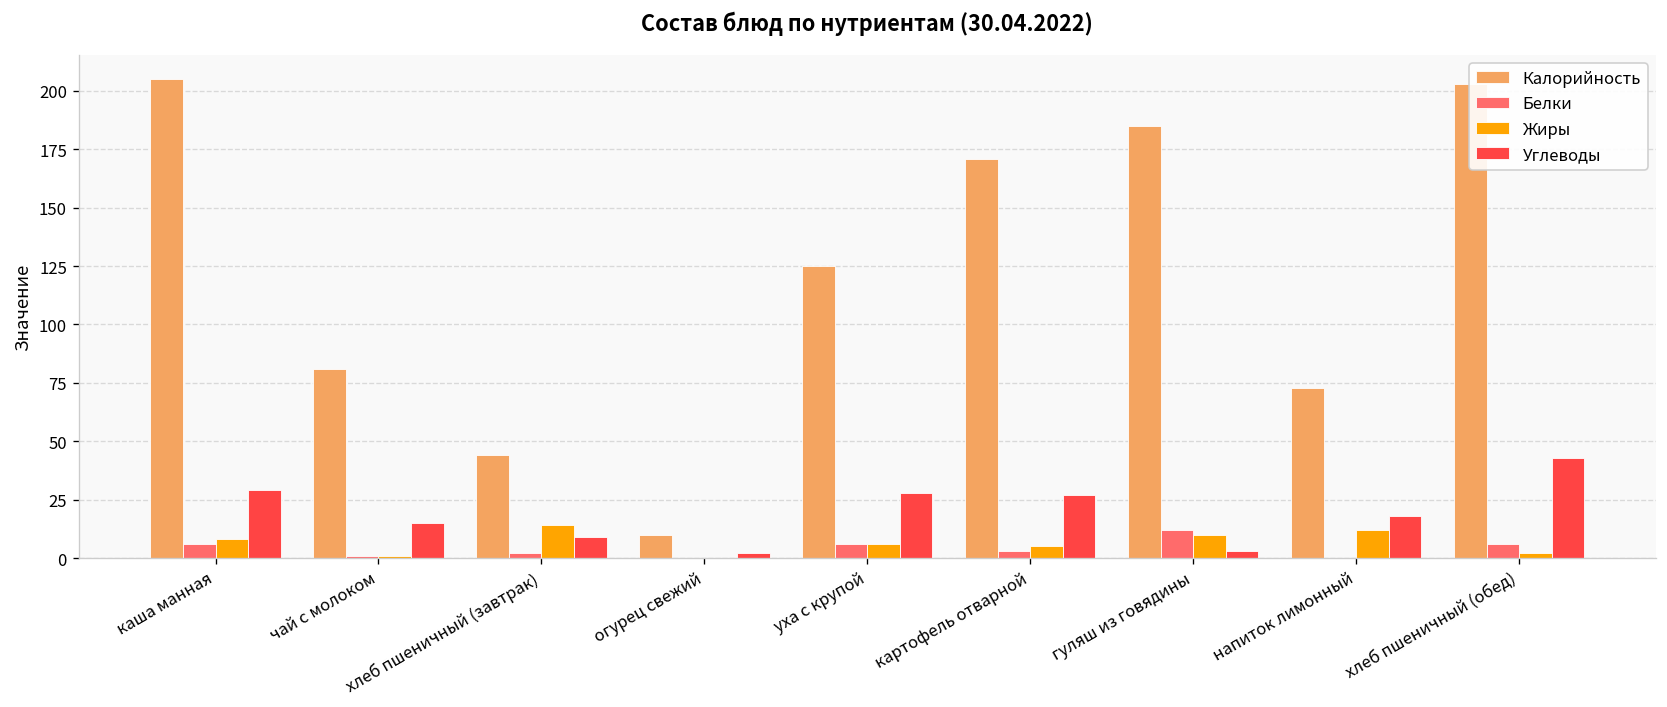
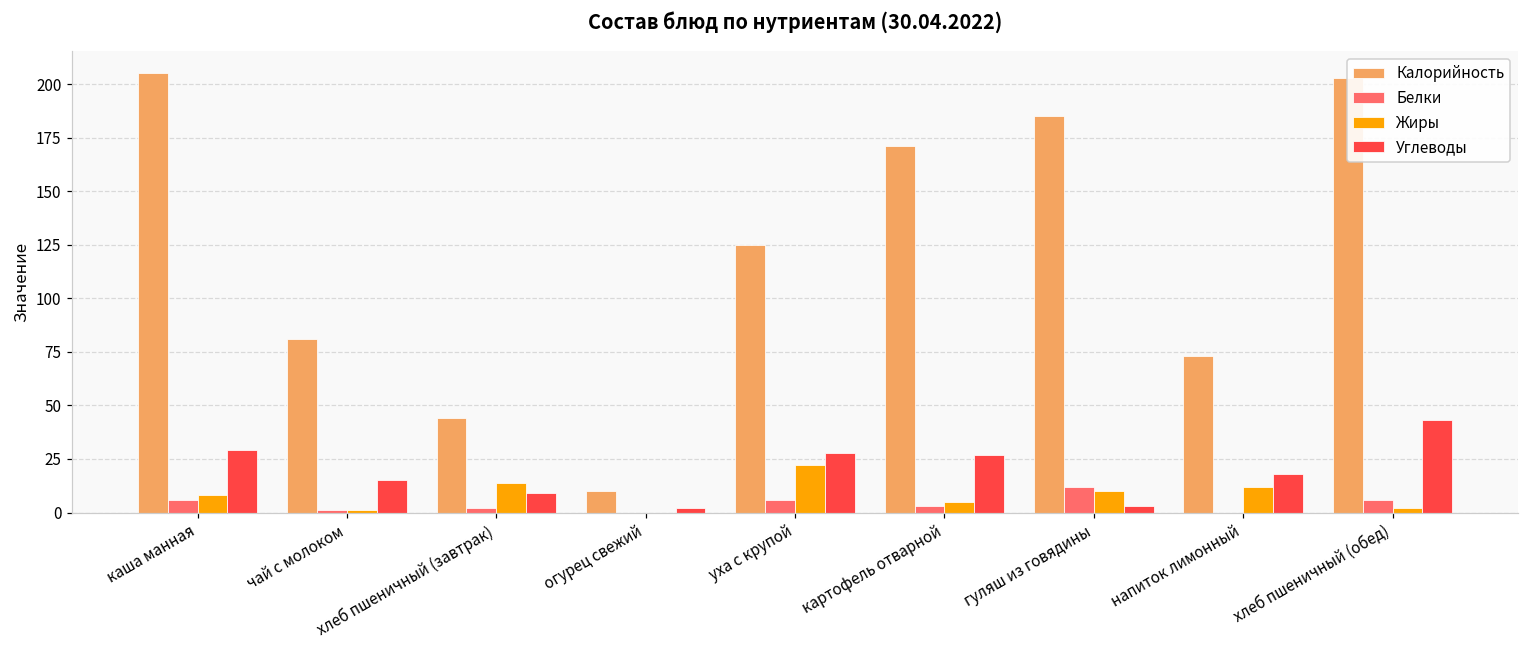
Жиры, уха с крупой: 6 -> 22
